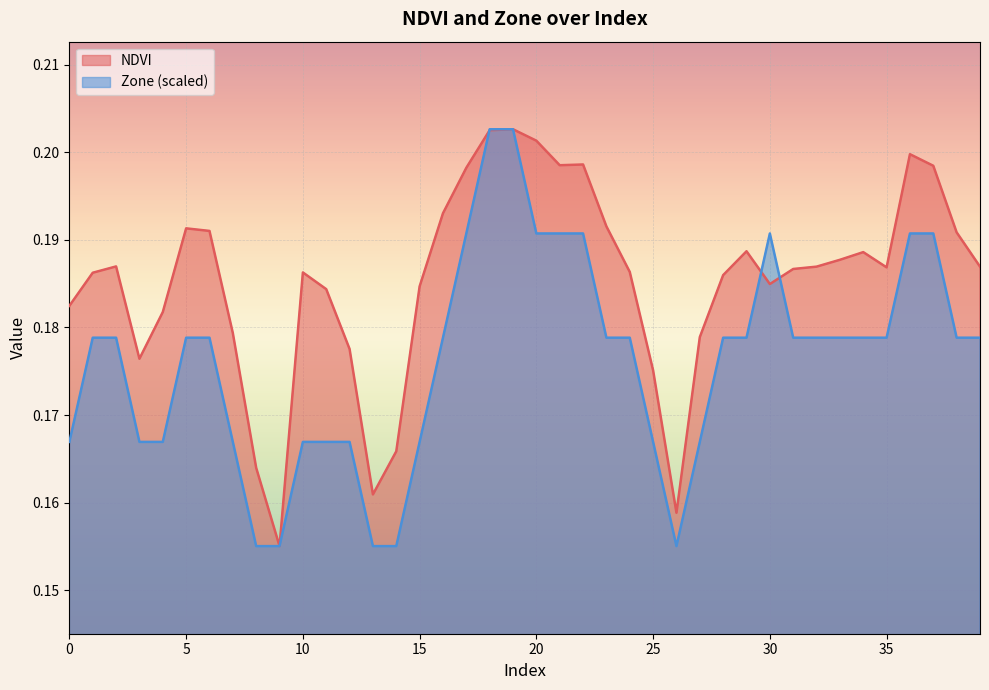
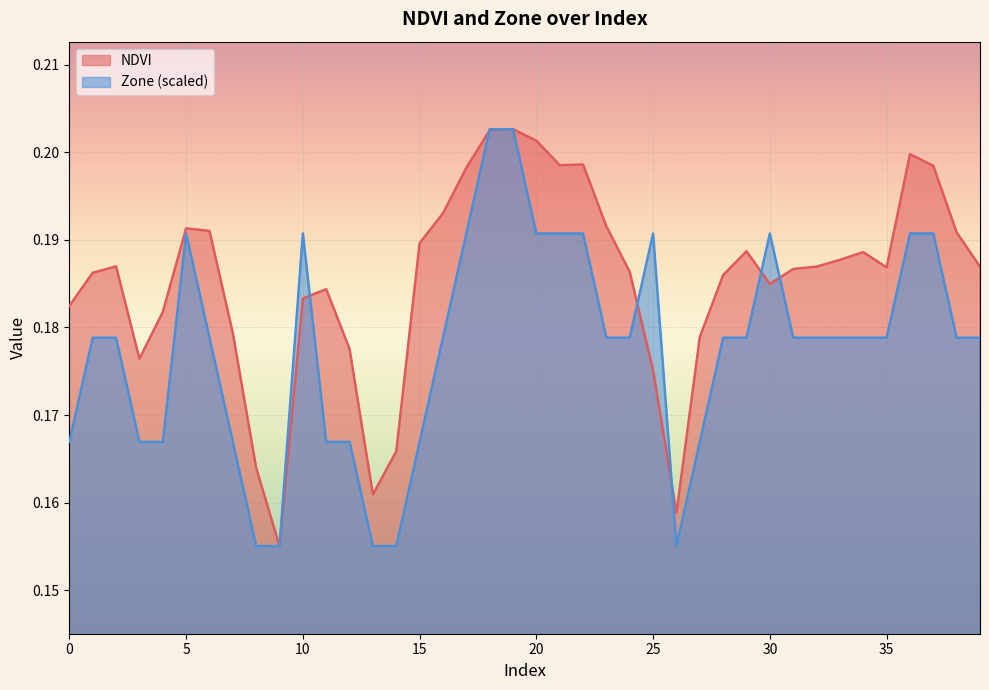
Zone (scaled), 5: 0.179 -> 0.191
NDVI, 10: 0.186 -> 0.183
Zone (scaled), 10: 0.167 -> 0.191
NDVI, 15: 0.185 -> 0.190
Zone (scaled), 25: 0.167 -> 0.191
